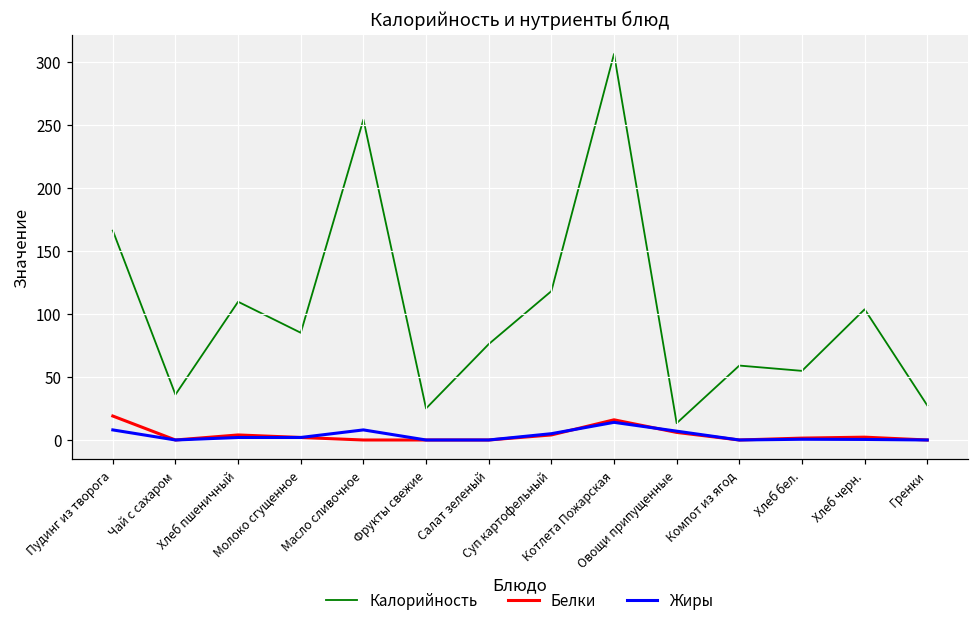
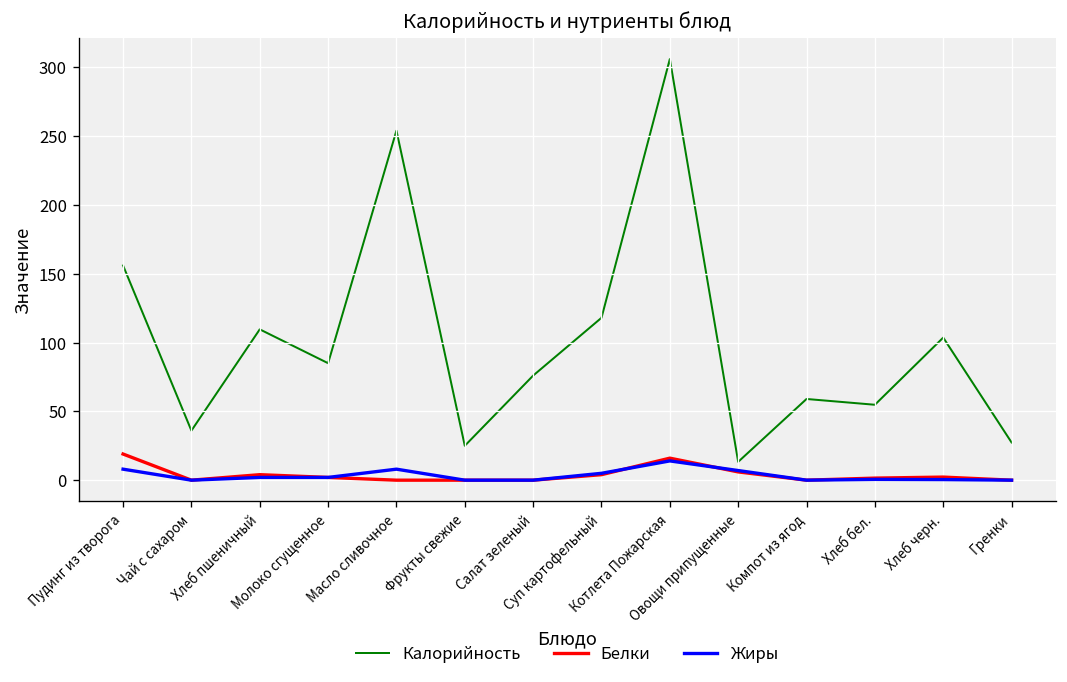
Калорийность, Пудинг из творога: 166 -> 156
